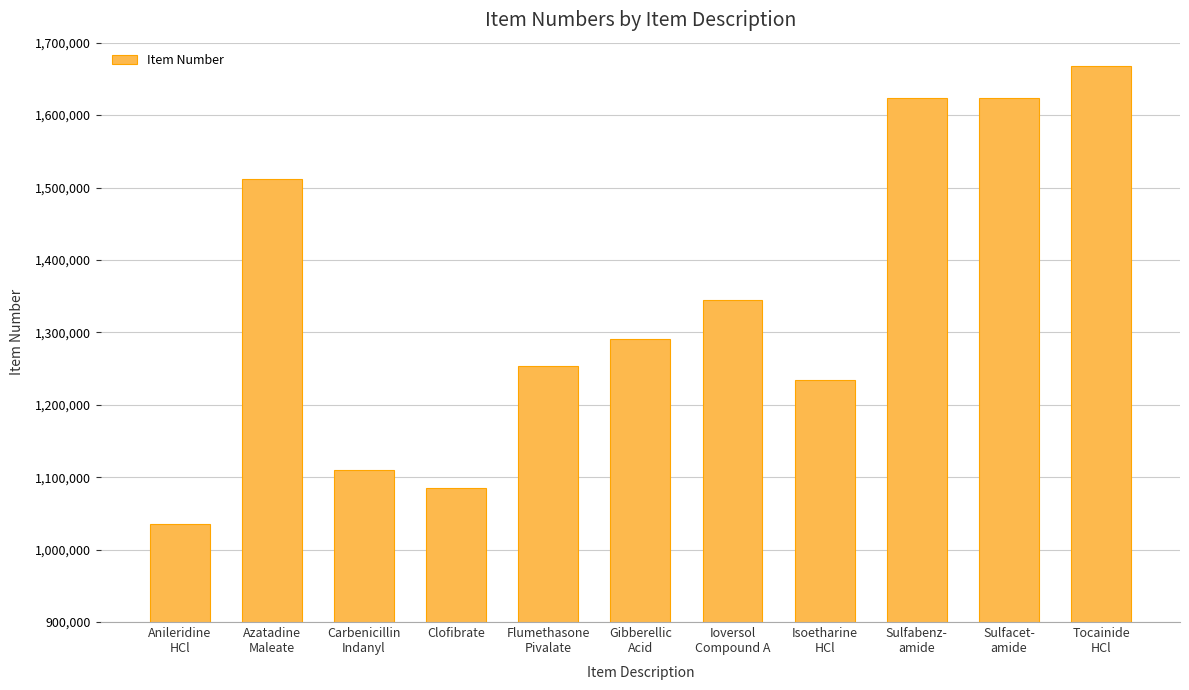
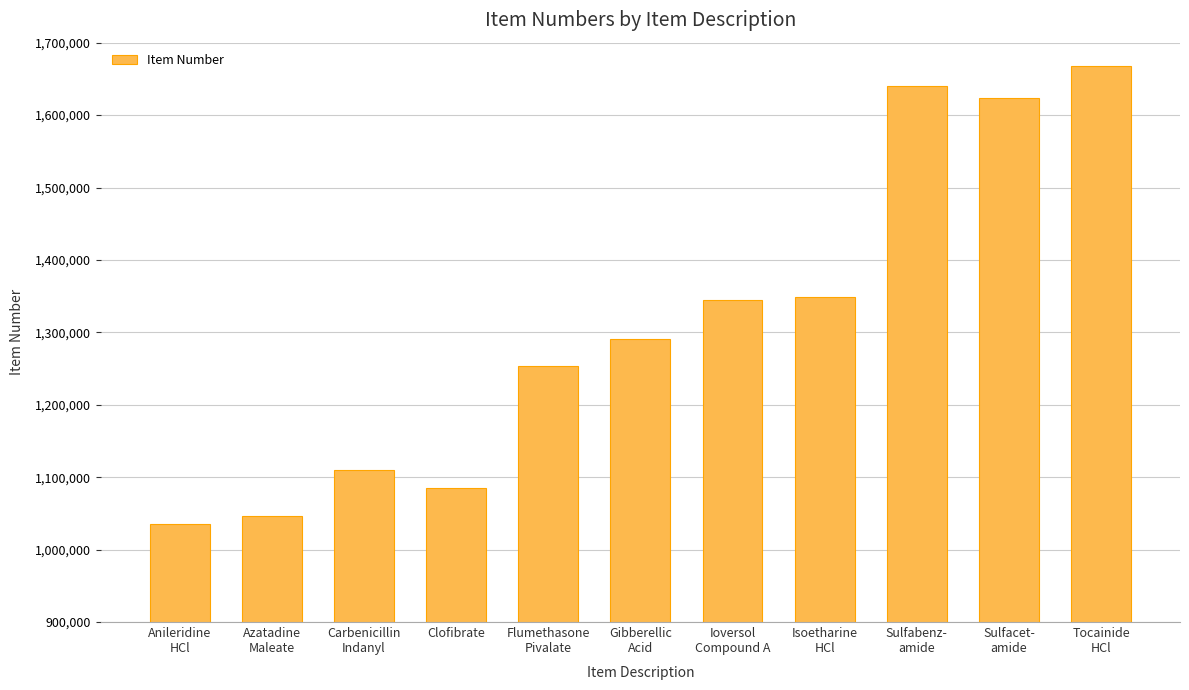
Azatadine Maleate: 1,510,000 -> 1,050,000
Isoetharine HCl: 1,230,000 -> 1,350,000
Sulfabenz- amide: 1,620,000 -> 1,640,000
